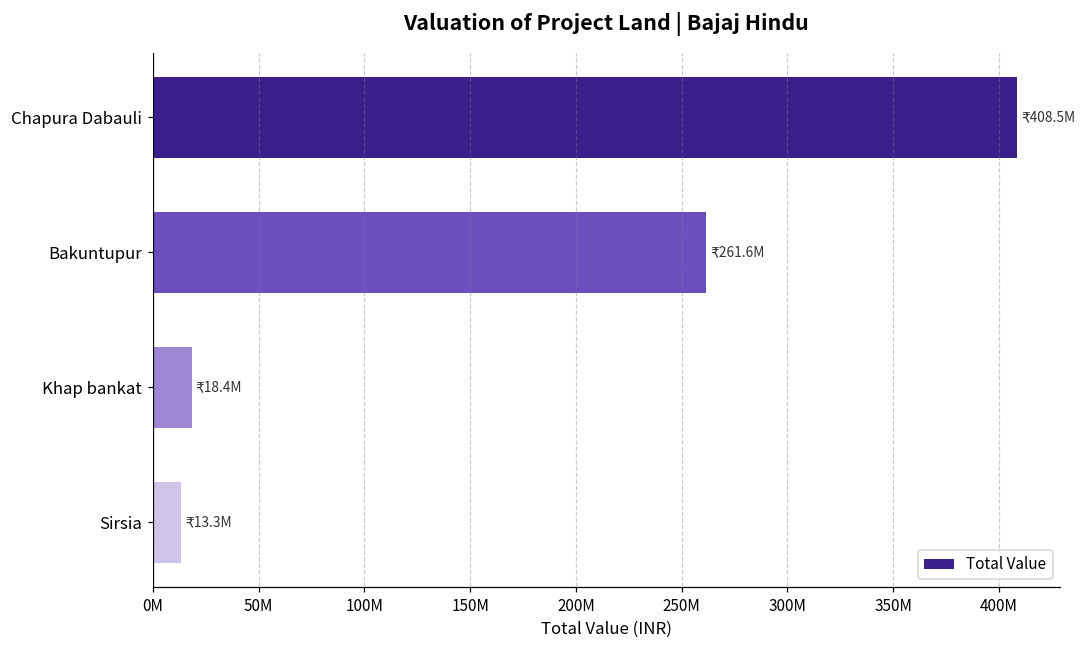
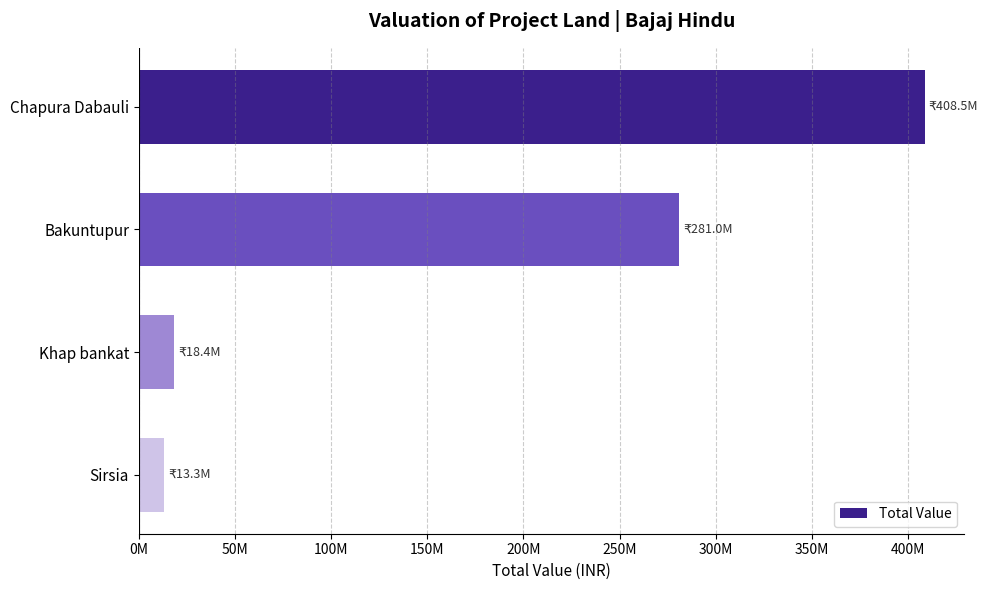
Bakuntupur: 261.6M -> 281.0M
